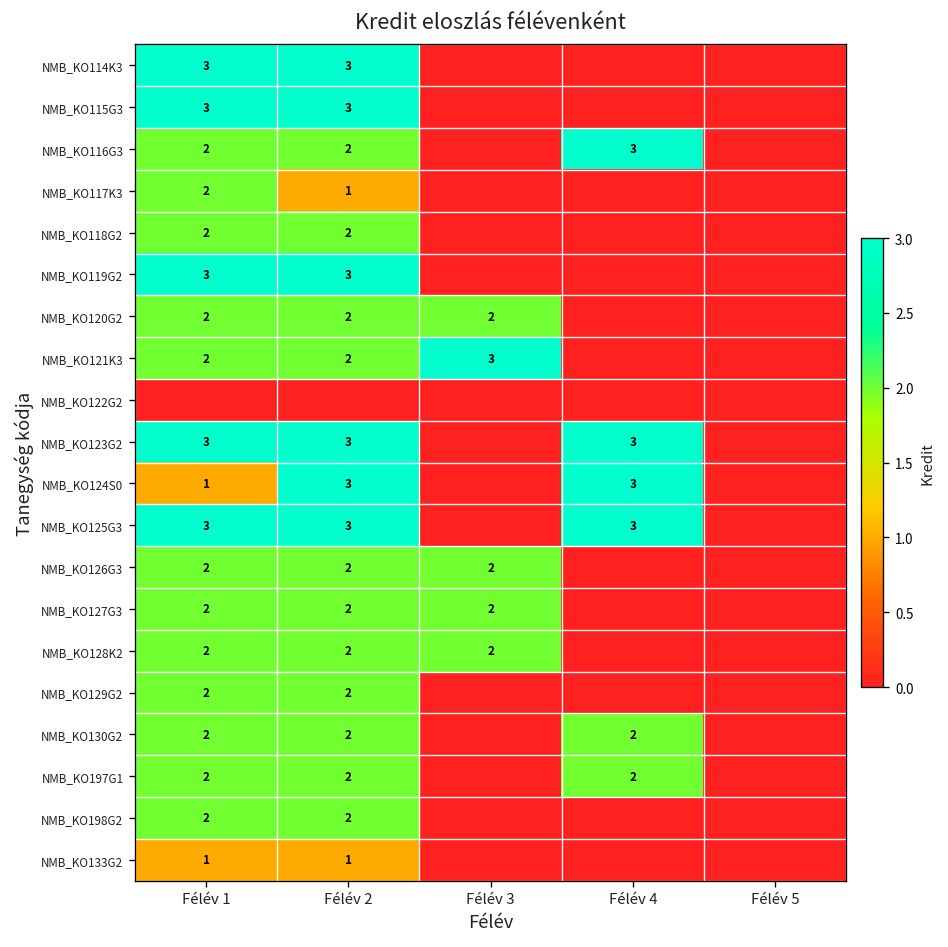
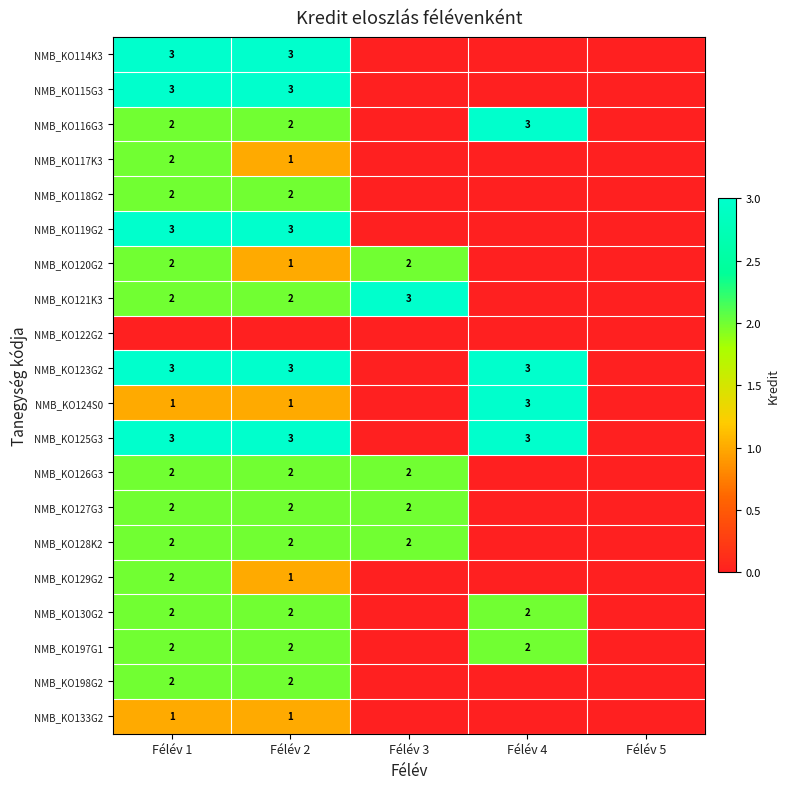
NMB_KO120G2, Félév 2: 2 -> 1
NMB_KO124S0, Félév 2: 3 -> 1
NMB_KO129G2, Félév 2: 2 -> 1
